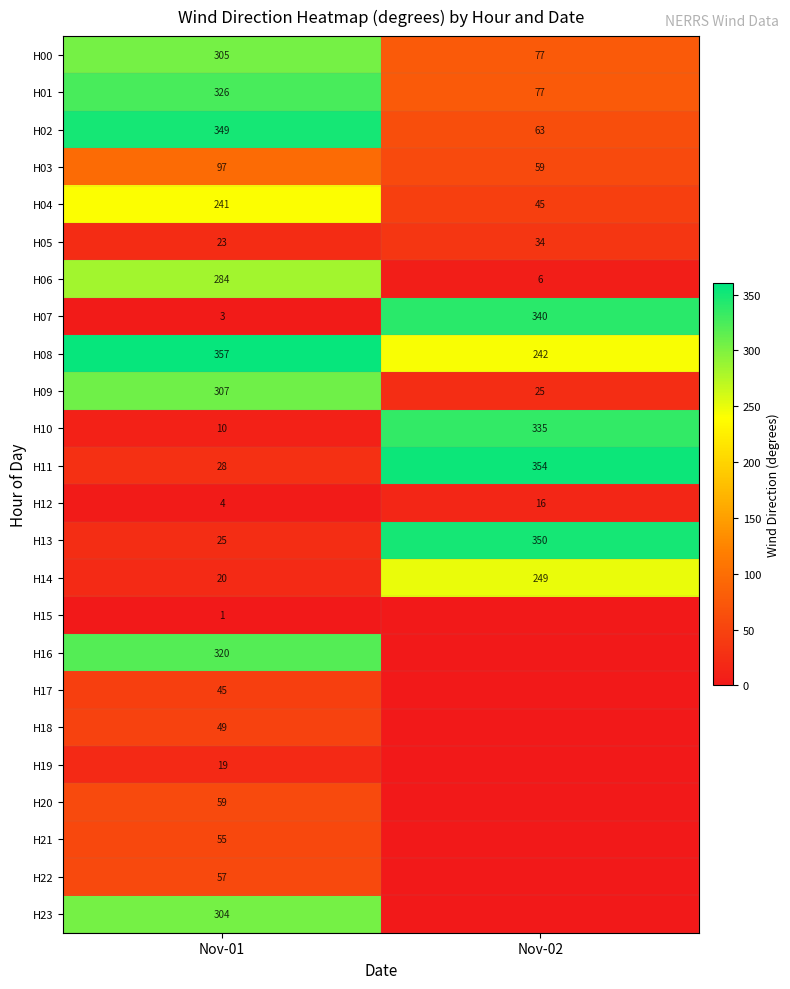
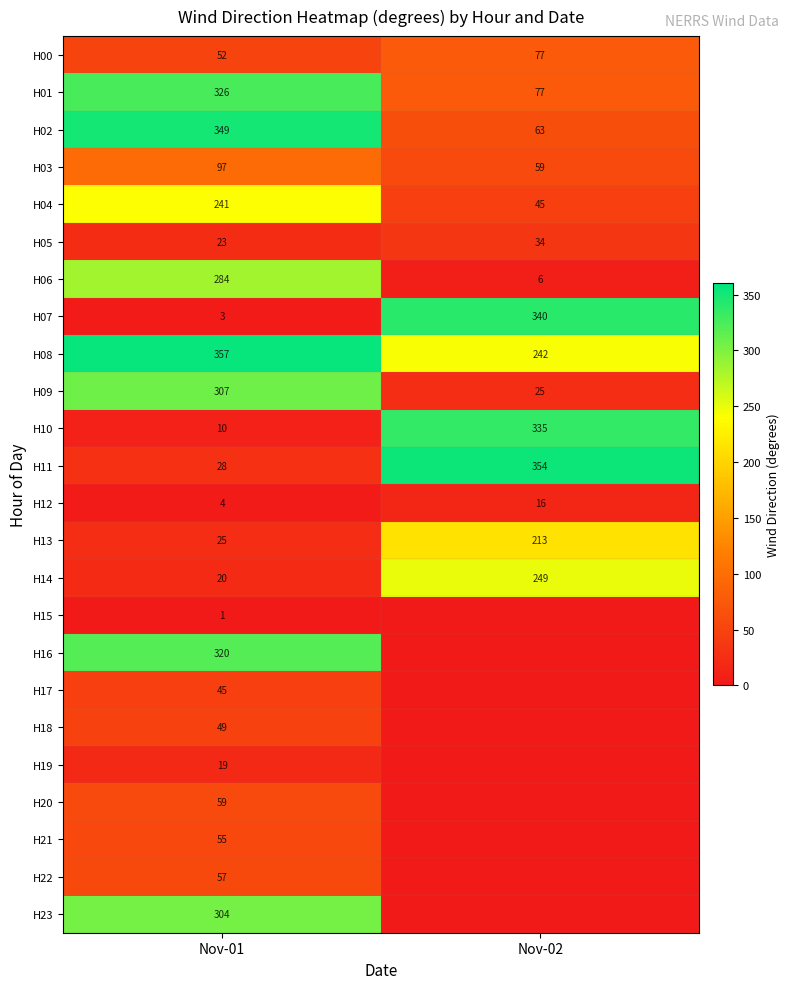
H00, Nov-01: 305 -> 52
H13, Nov-02: 350 -> 213
